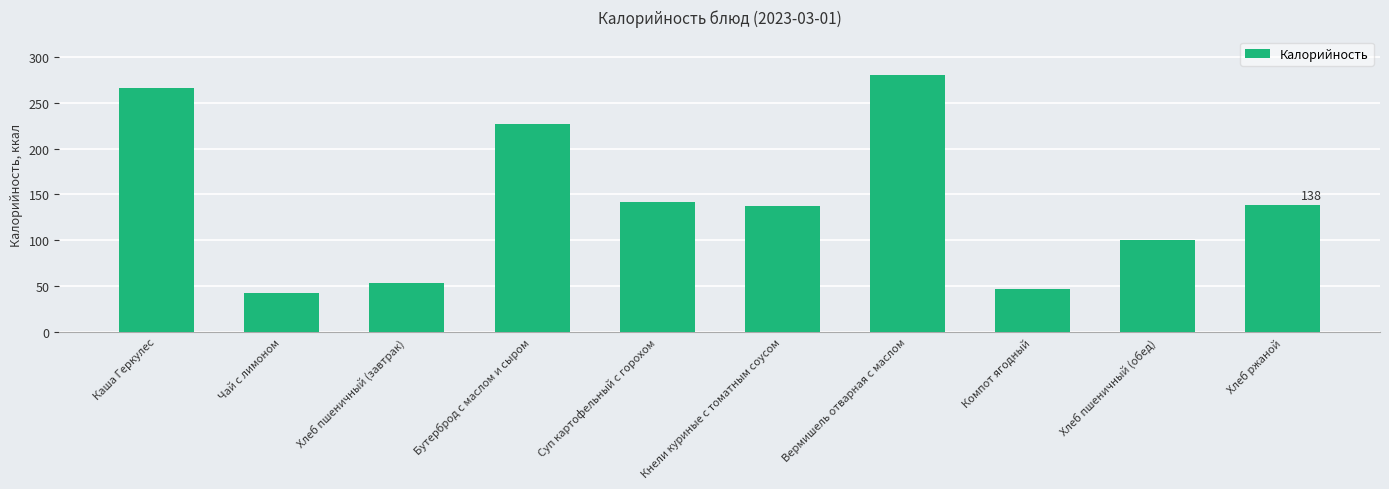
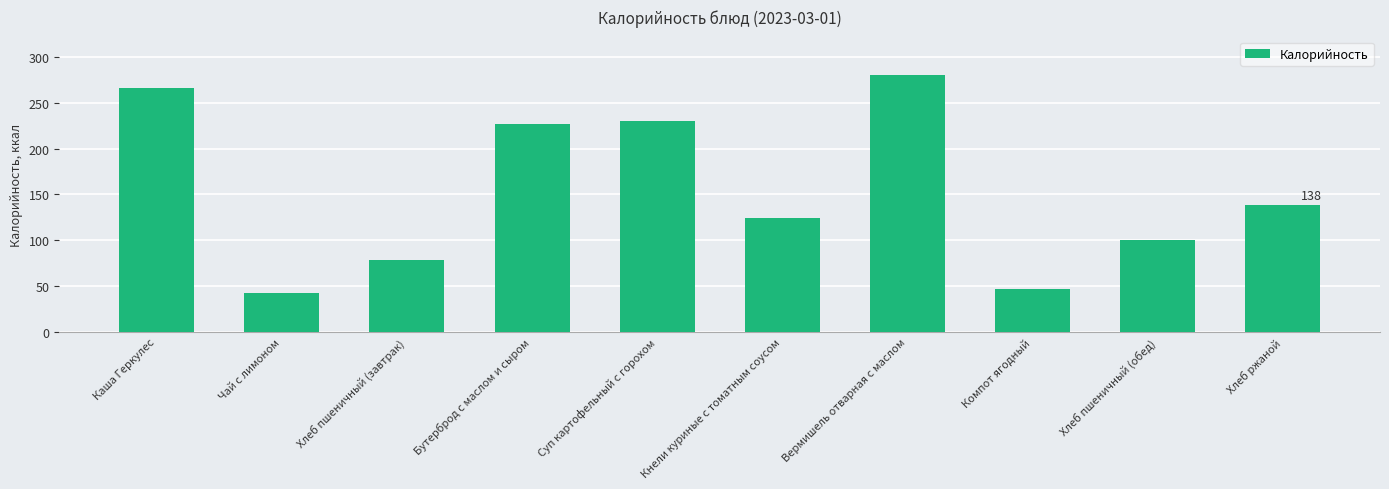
Хлеб пшеничный (завтрак): 50 -> 80
Суп картофельный с горохом: 140 -> 230
Кнели куриные с томатным соусом: 140 -> 120
